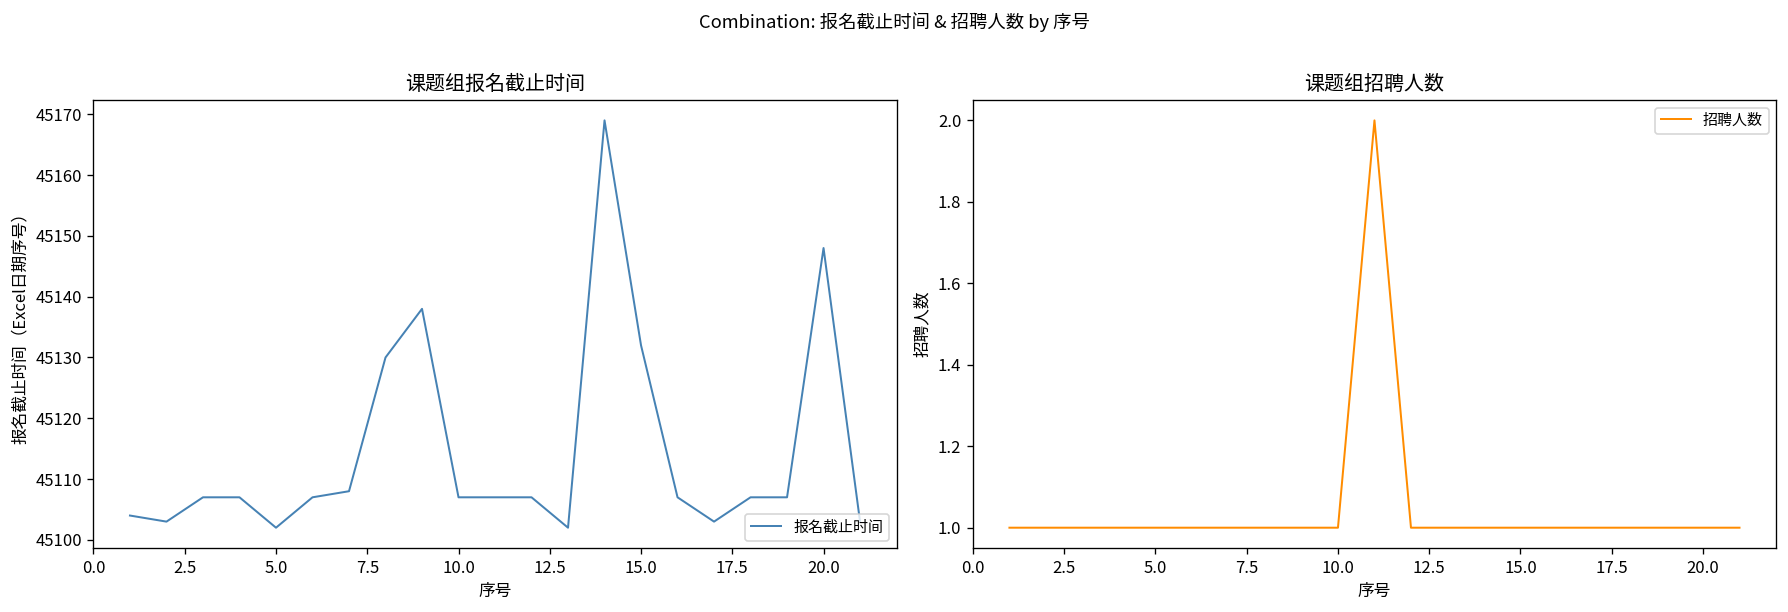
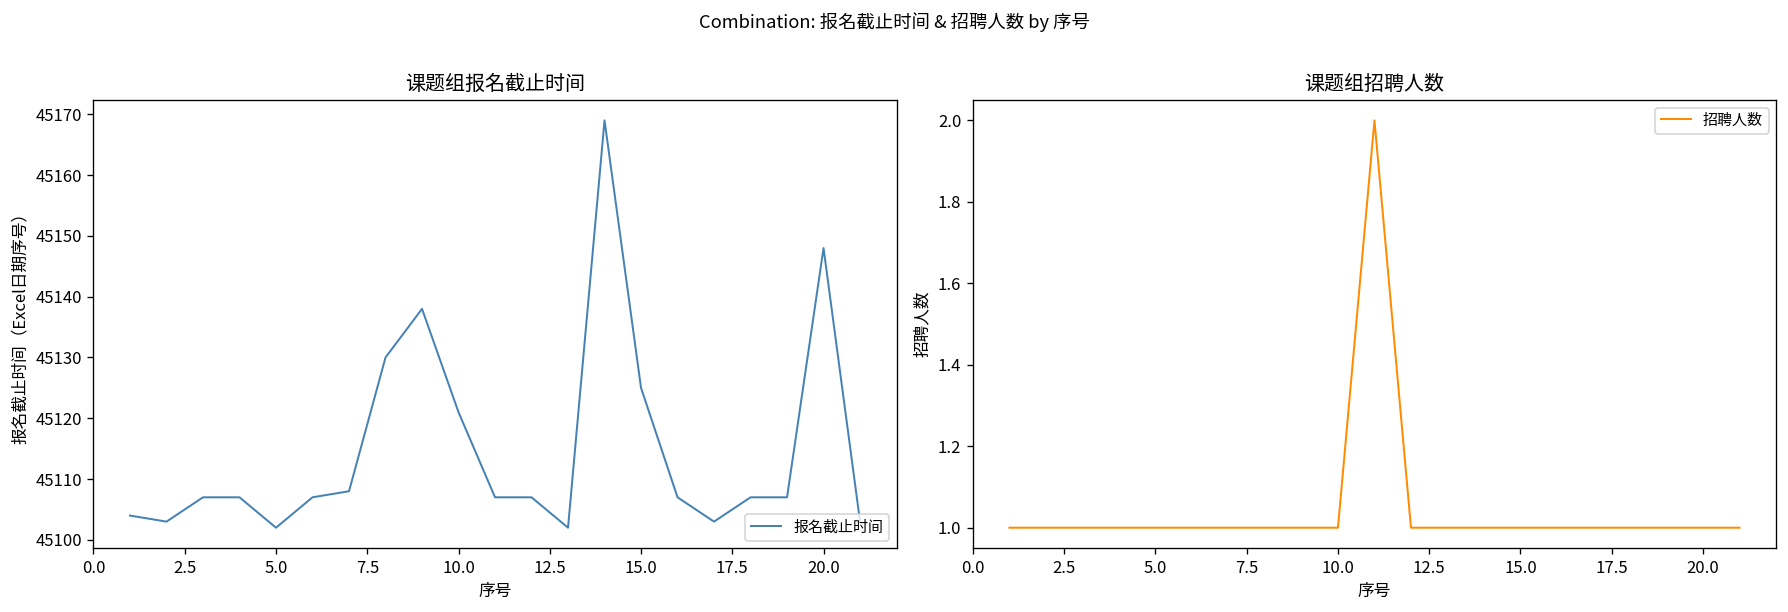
课题组报名截止时间, 10.0: 45107 -> 45121
课题组报名截止时间, 15.0: 45132 -> 45125
